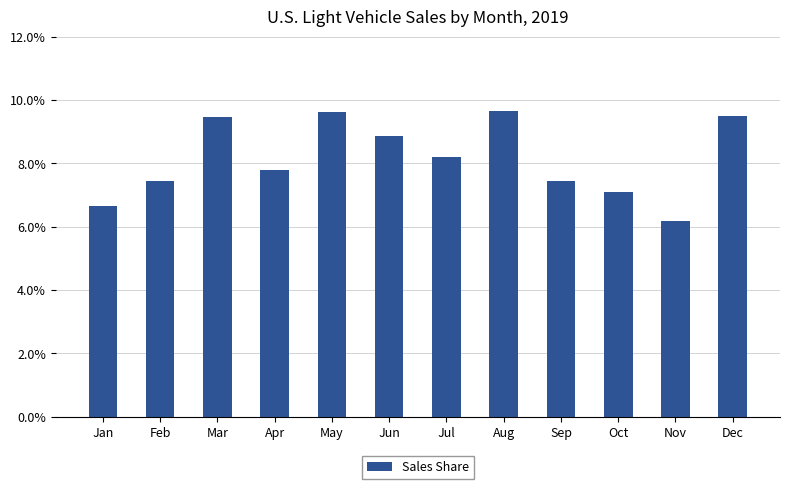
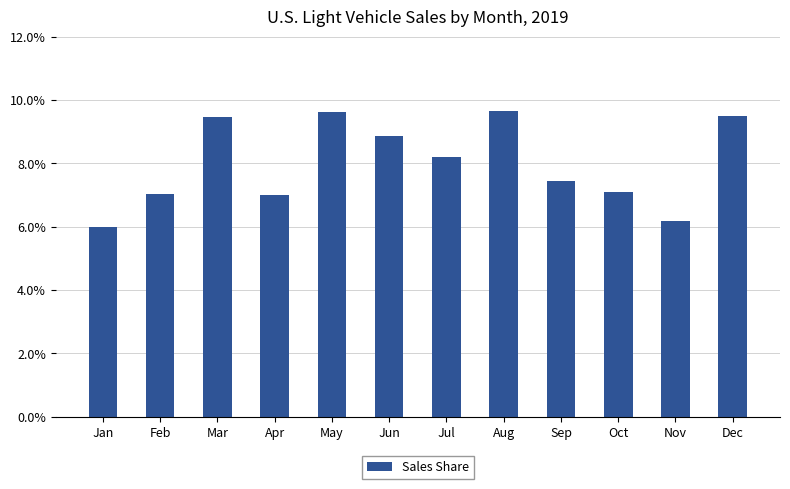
Jan: 6.7% -> 6.0%
Feb: 7.4% -> 7.0%
Apr: 7.8% -> 7.0%
